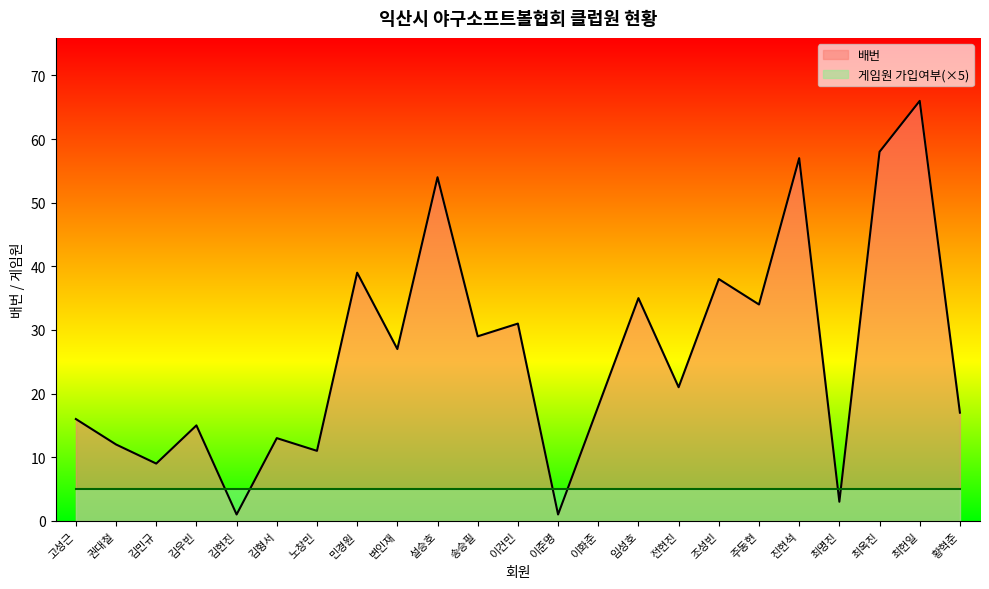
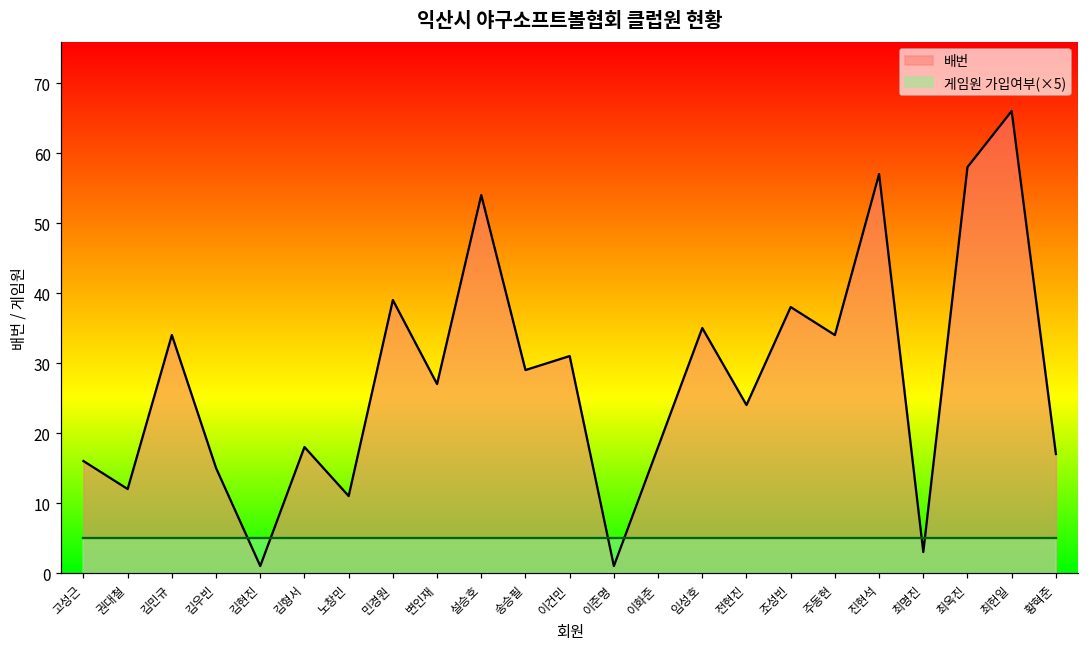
배번, 김민규: 9 -> 34
배번, 김형서: 13 -> 18
배번, 전현진: 21 -> 24
